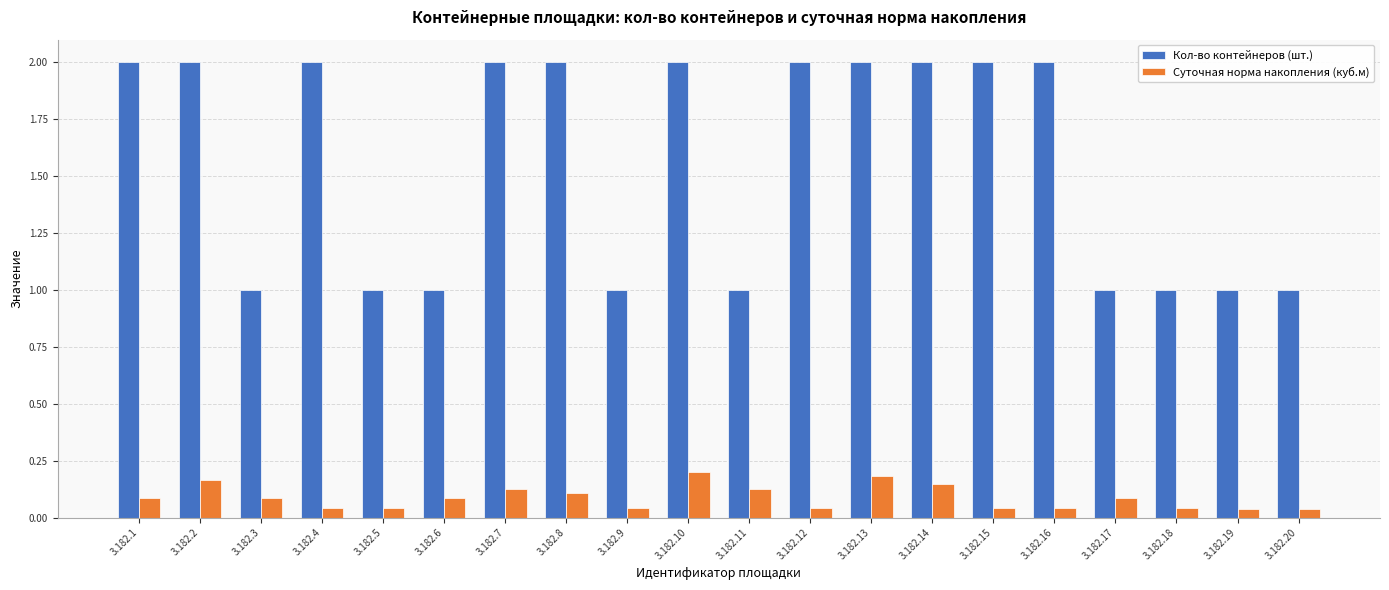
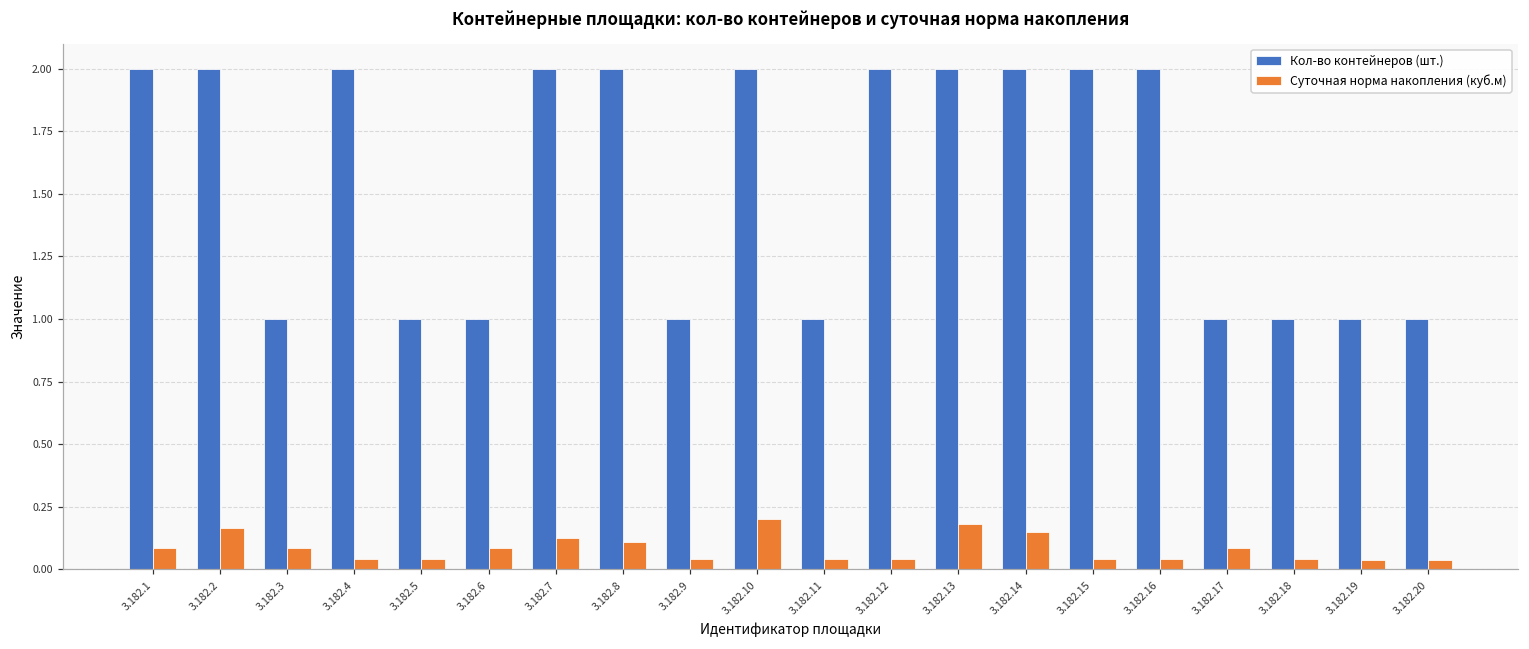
Суточная норма накопления (куб.м), 3.182.11: 0.12 -> 0.04
